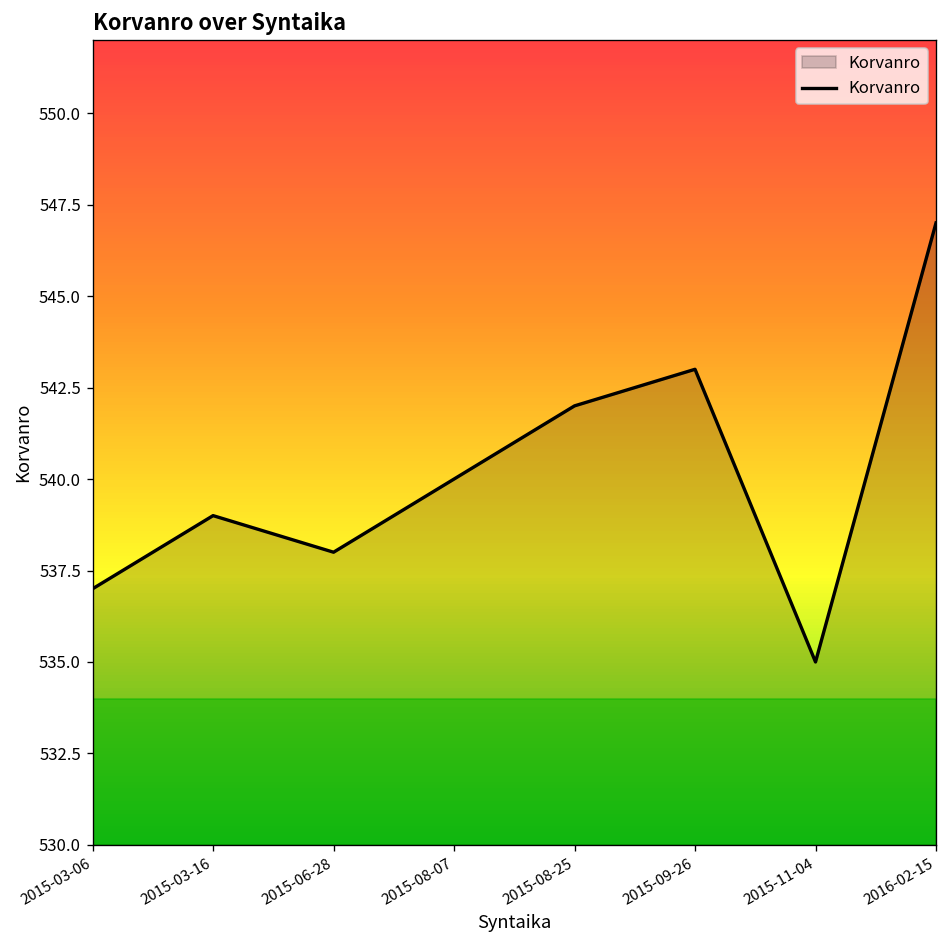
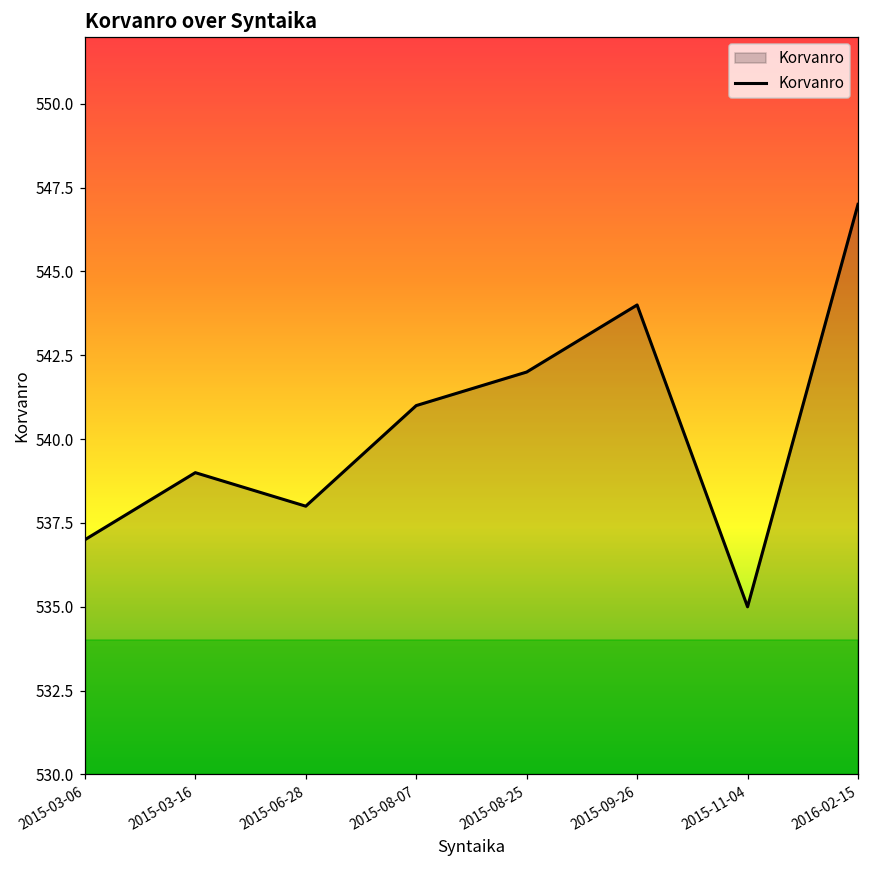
2015-08-07: 540 -> 541
2015-09-26: 543 -> 544
